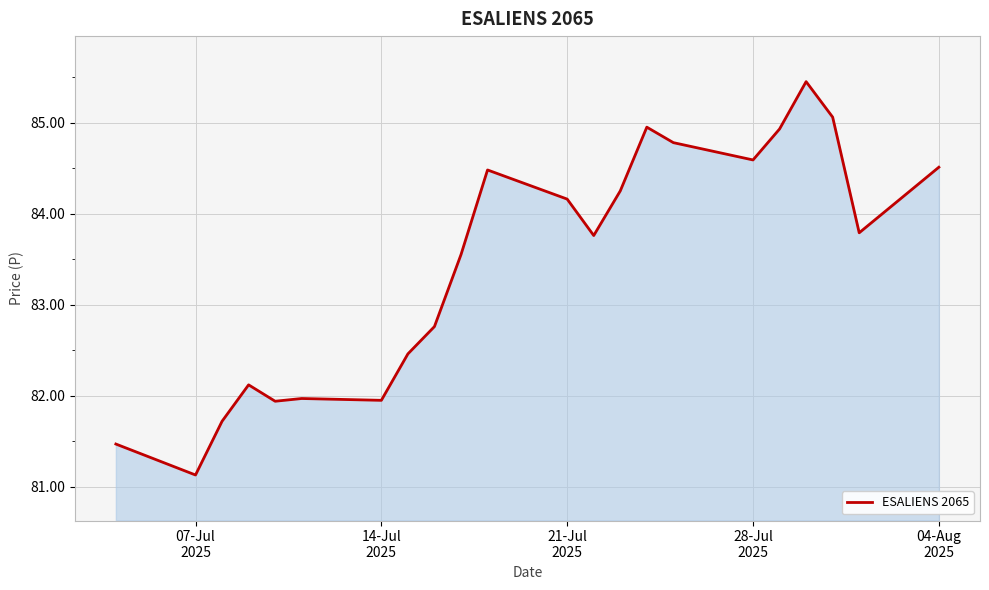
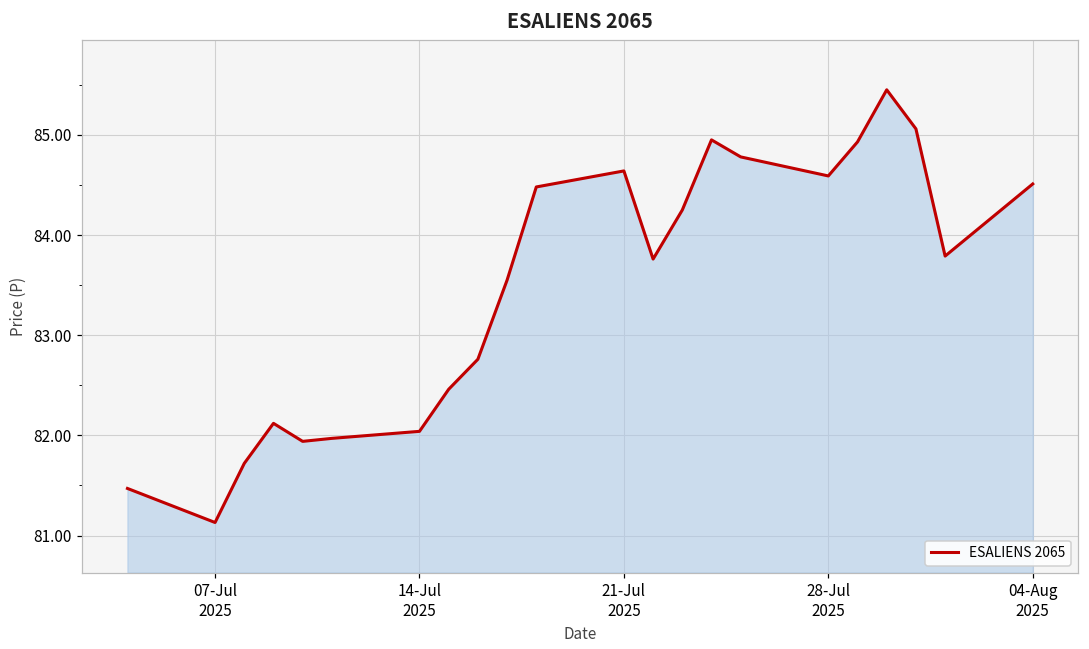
14-Jul 2025: 81.95 -> 82.04
21-Jul 2025: 84.2 -> 84.6
